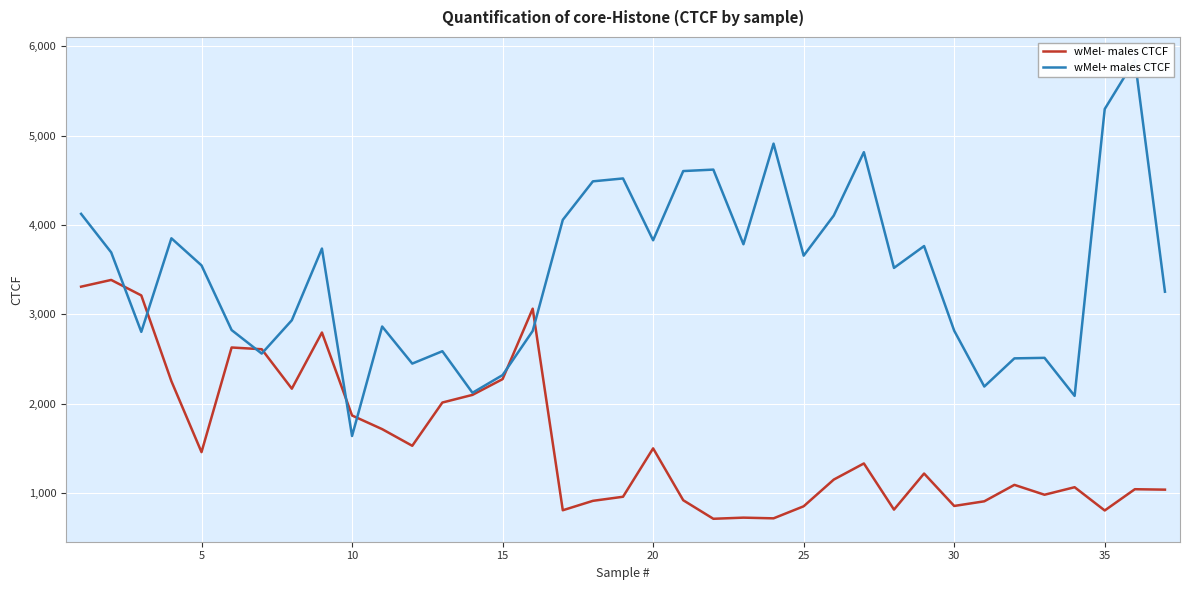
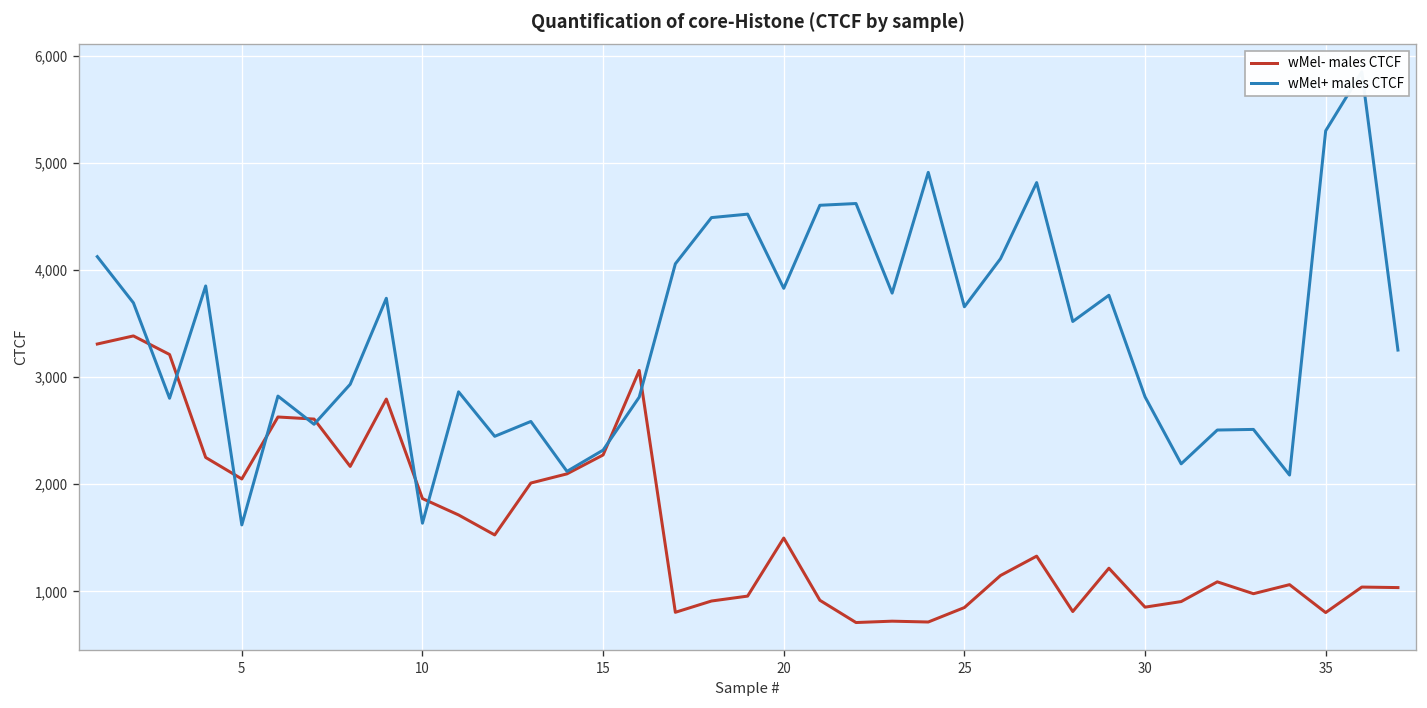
wMel- males CTCF, 5: 1,500 -> 2,000
wMel+ males CTCF, 5: 3,500 -> 1,600
